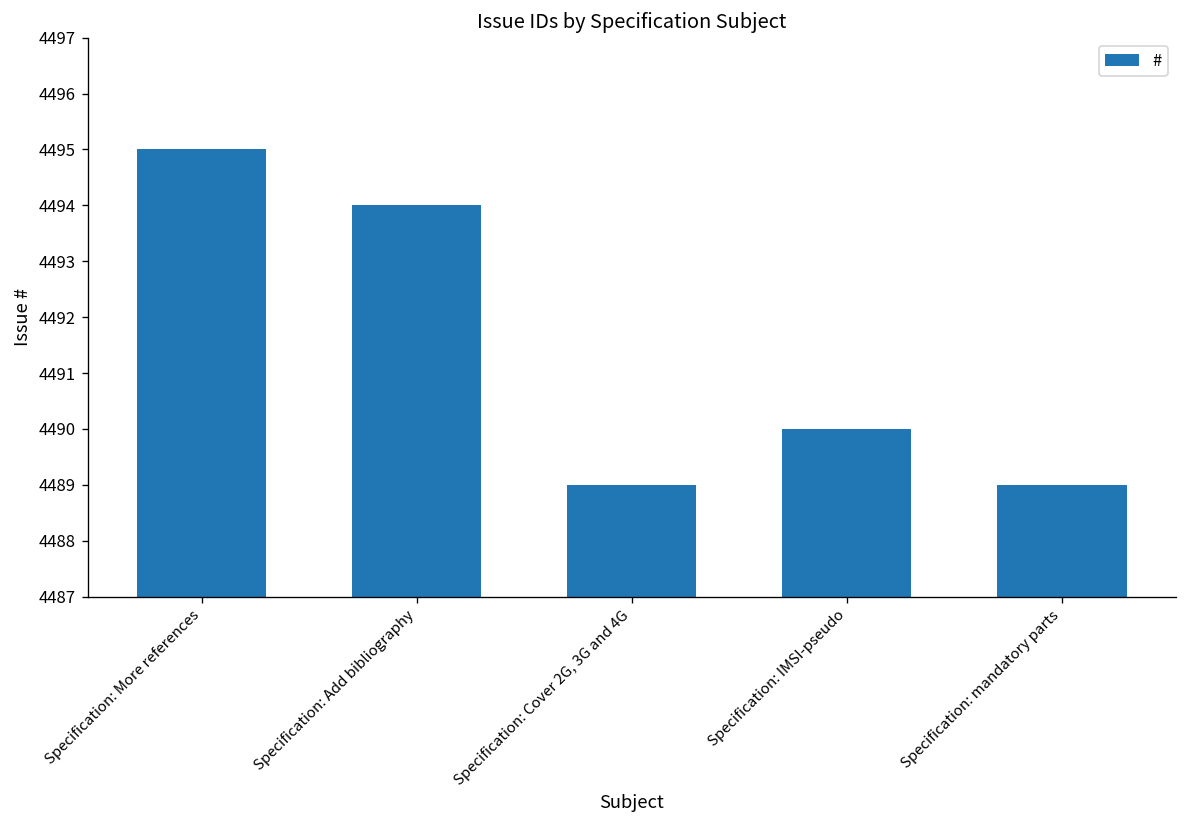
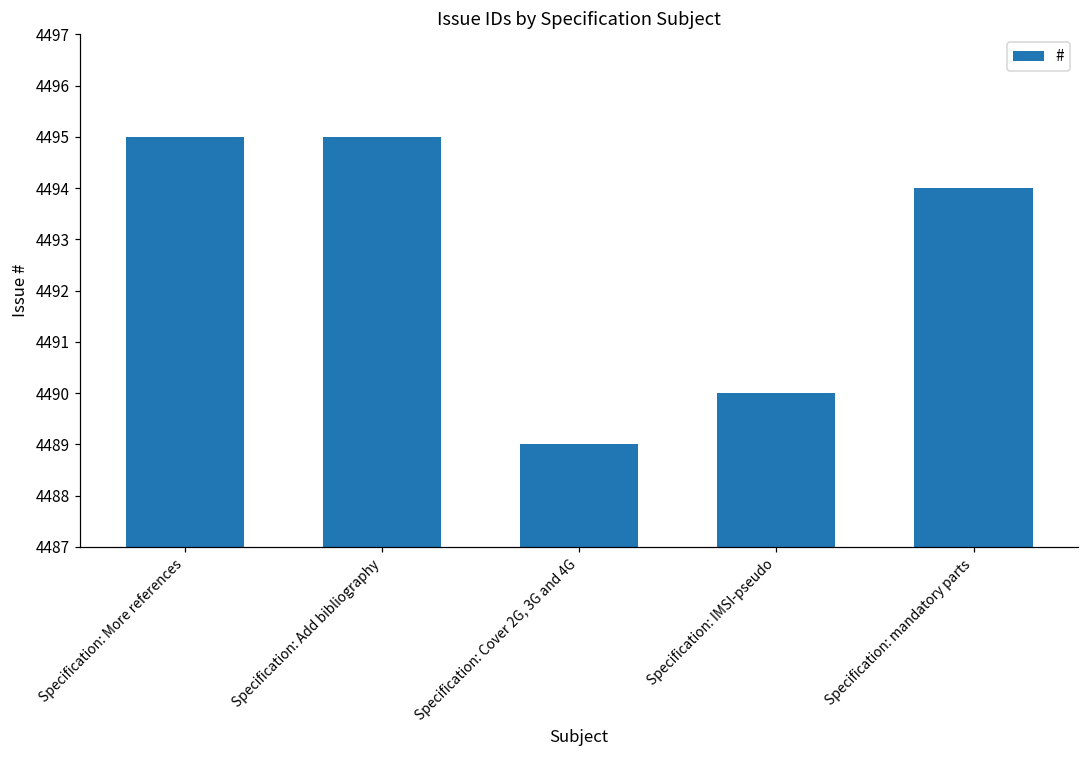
Specification: Add bibliography: 4494 -> 4495
Specification: mandatory parts: 4489 -> 4494
